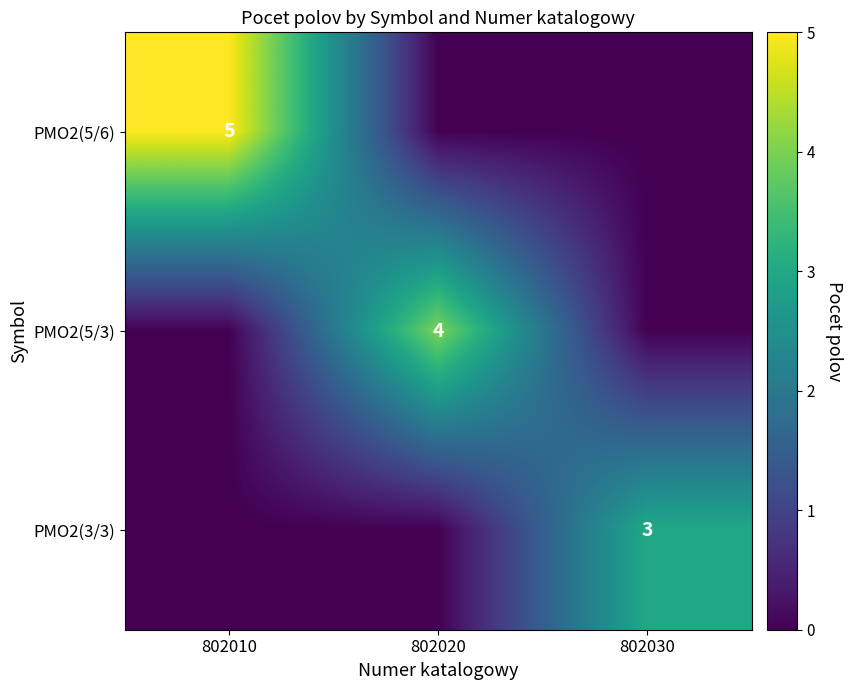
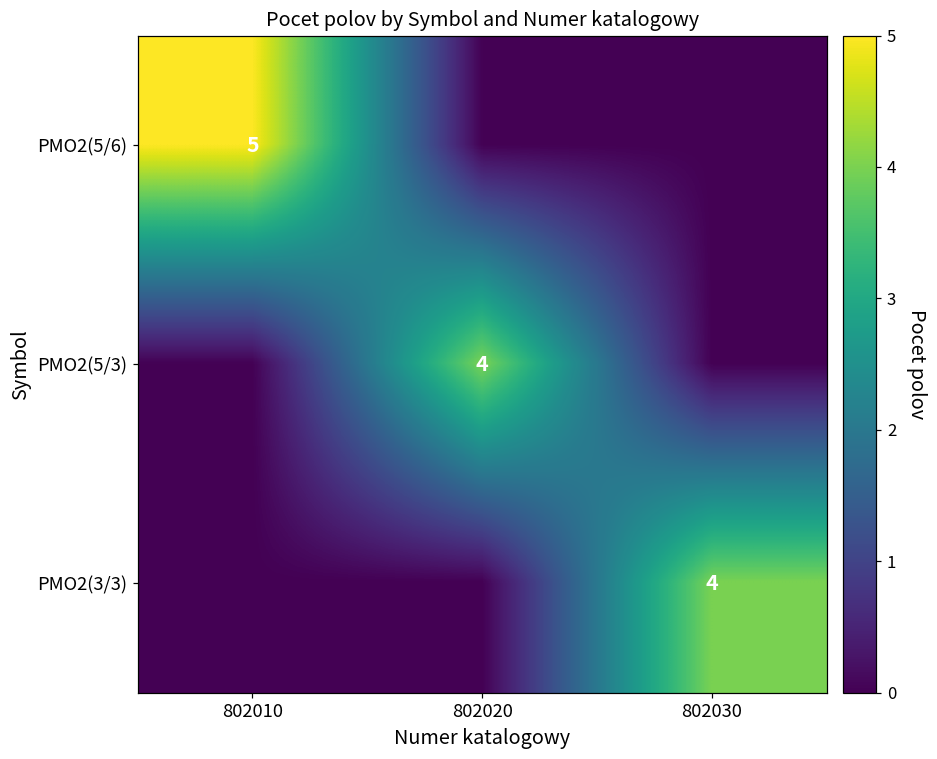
PMO2(3/3), 802030: 3 -> 4
